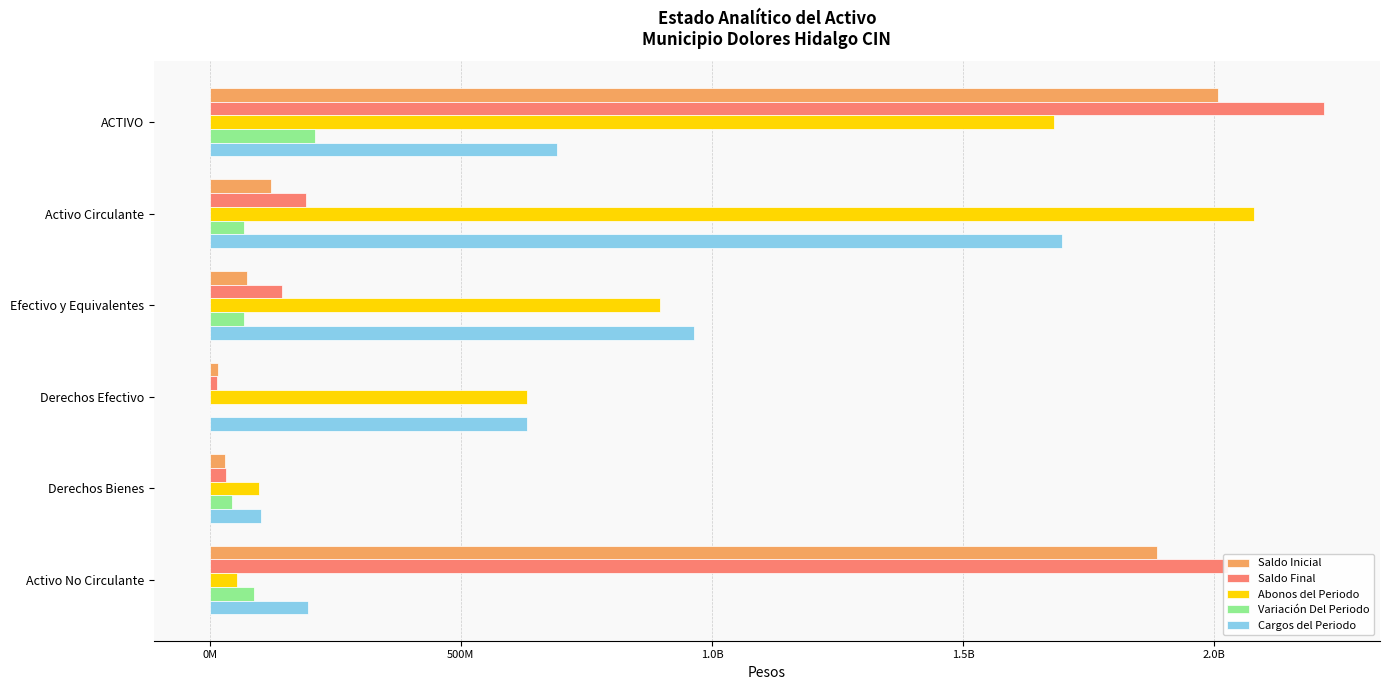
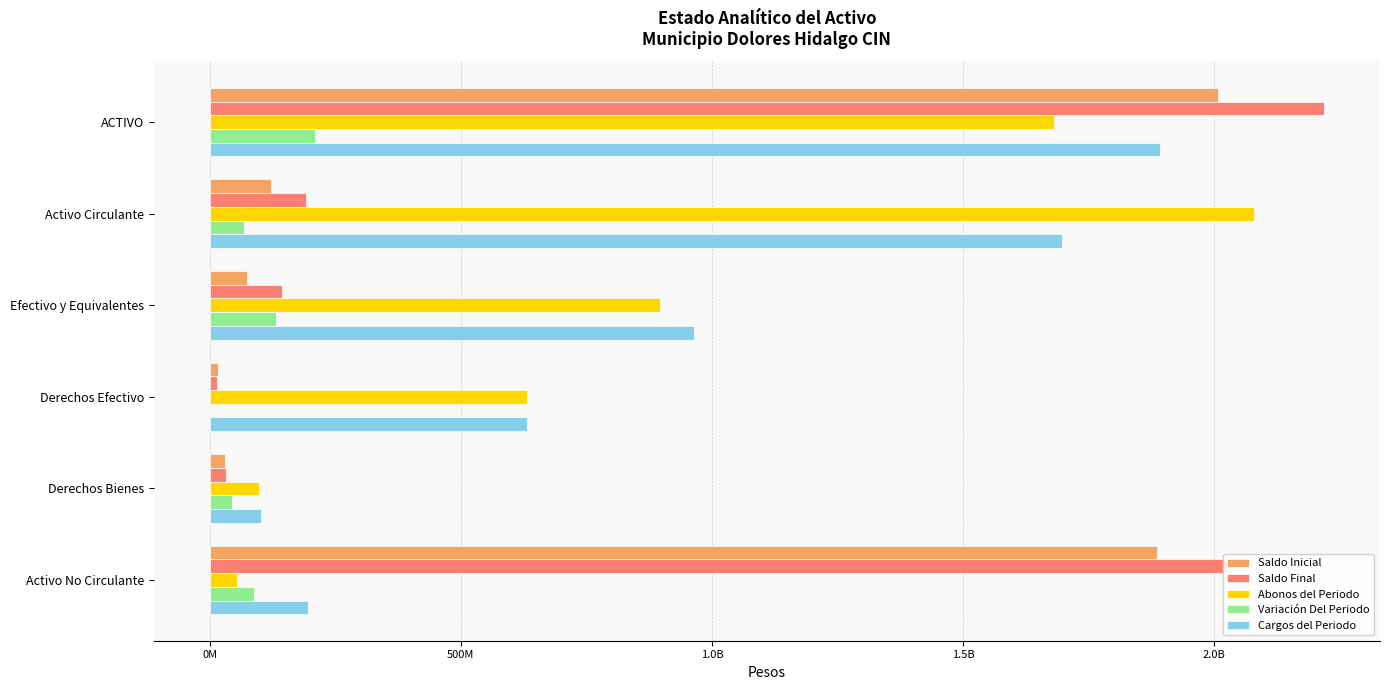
Cargos del Periodo, ACTIVO: 690000000 -> 1890000000
Variación Del Periodo, Efectivo y Equivalentes: 70000000 -> 130000000
